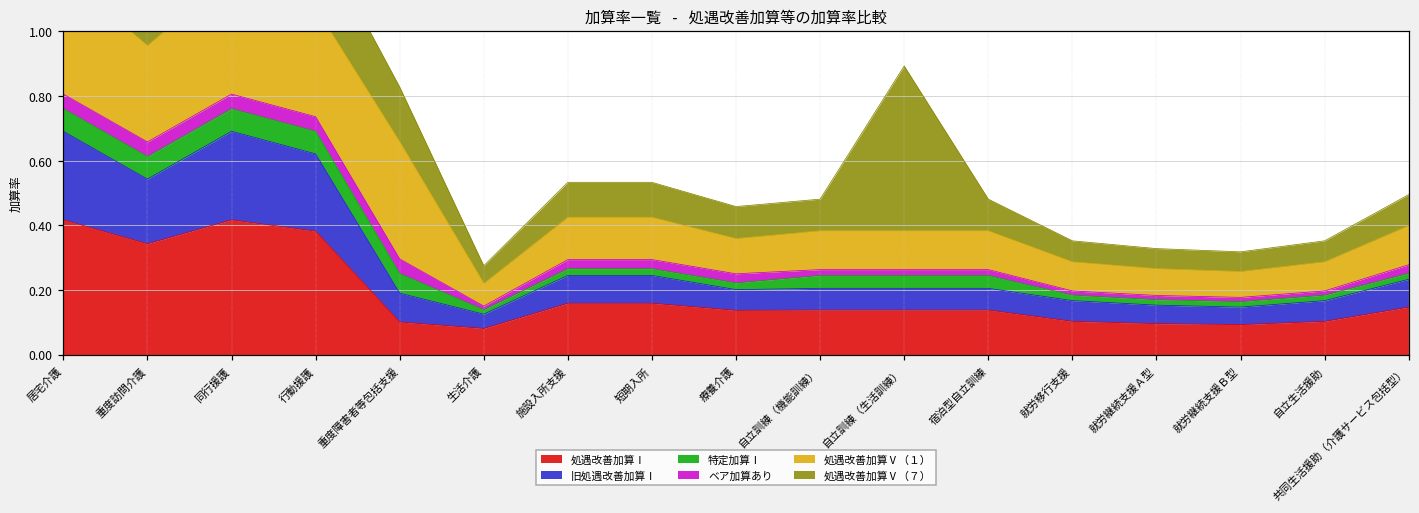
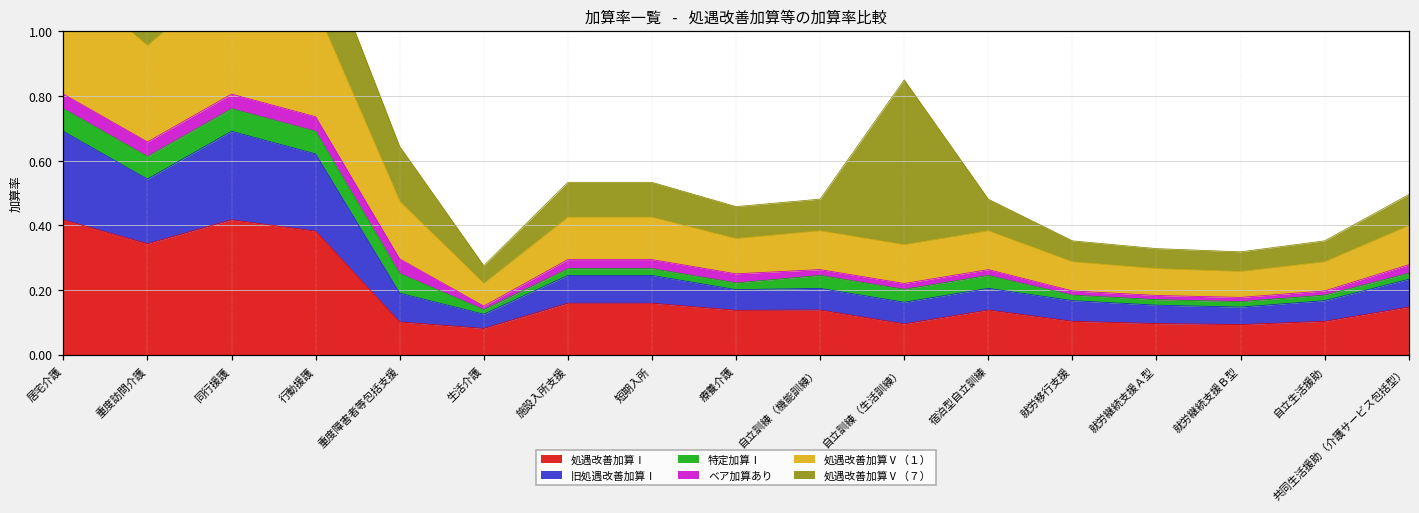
処遇改善加算Ⅴ（１）, 重度障害者等包括支援: 0.36 -> 0.18
処遇改善加算Ⅰ, 自立訓練（生活訓練）: 0.14 -> 0.10
